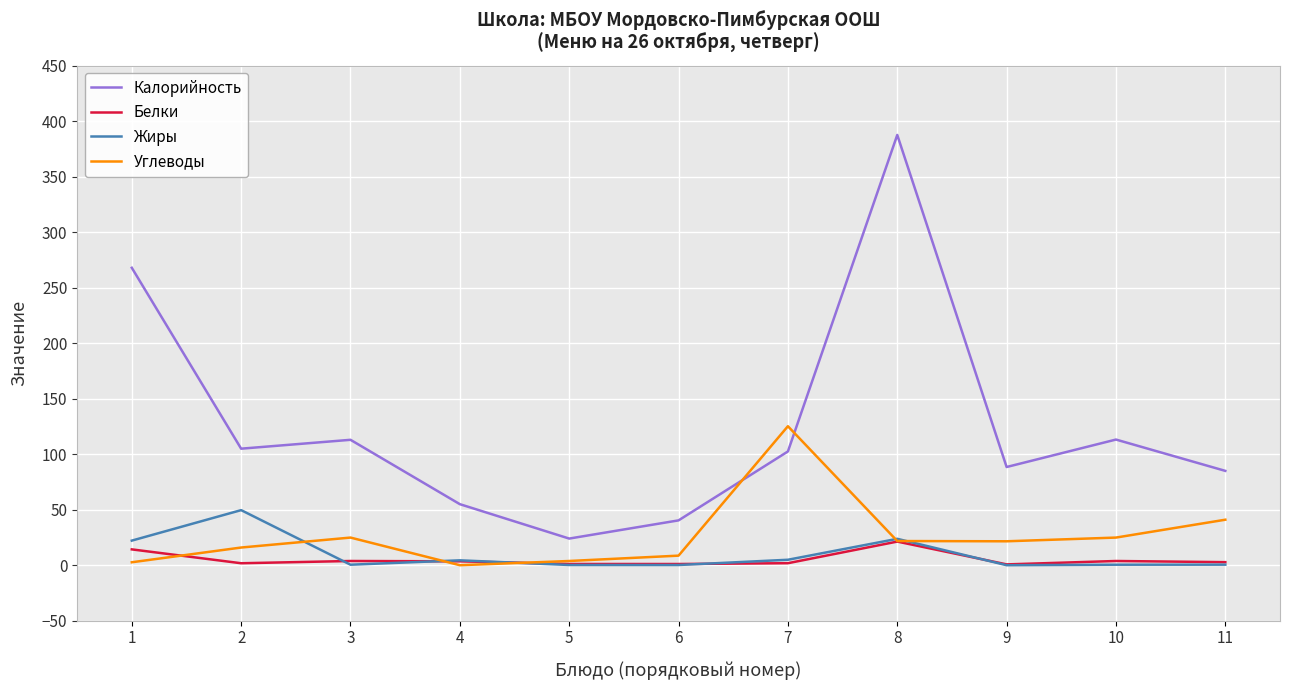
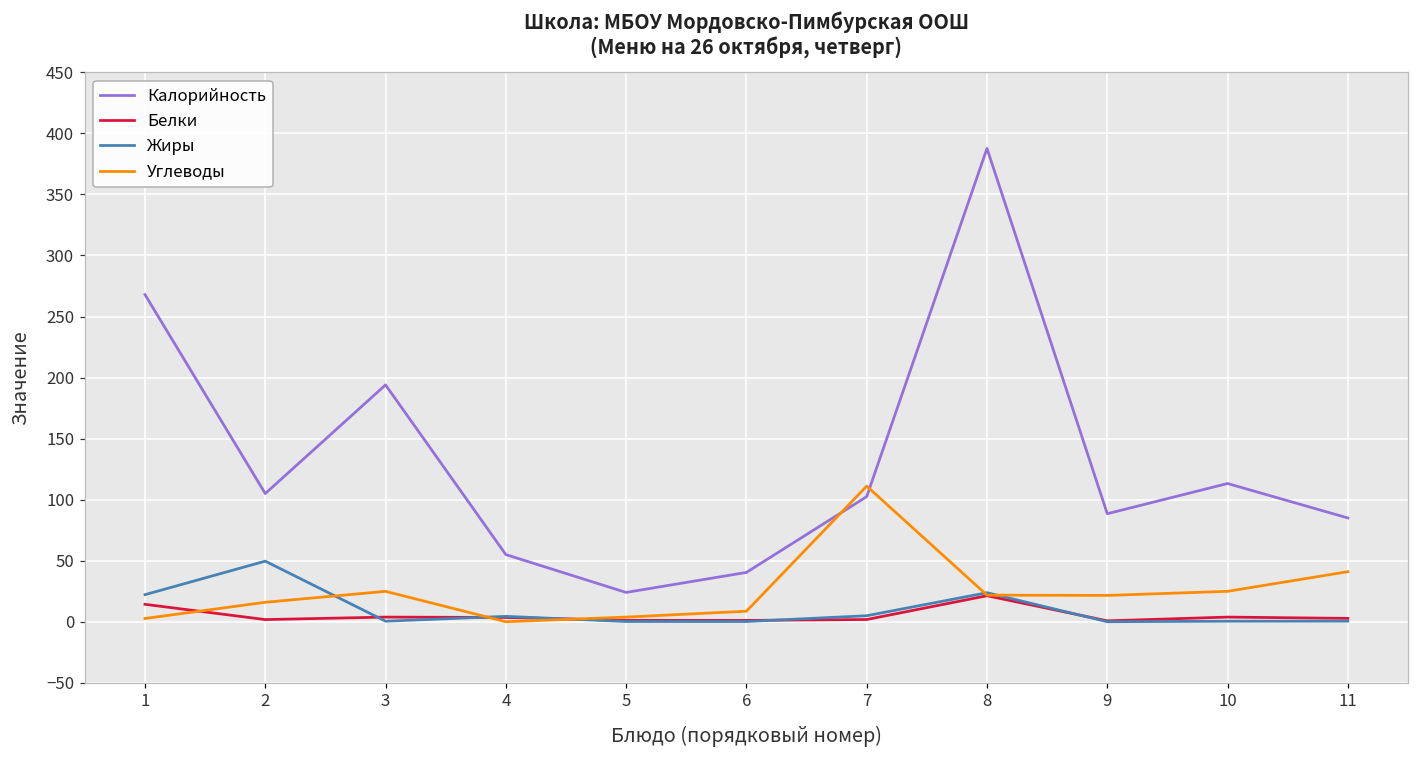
Калорийность, 3: 113 -> 194
Углеводы, 7: 125 -> 111
